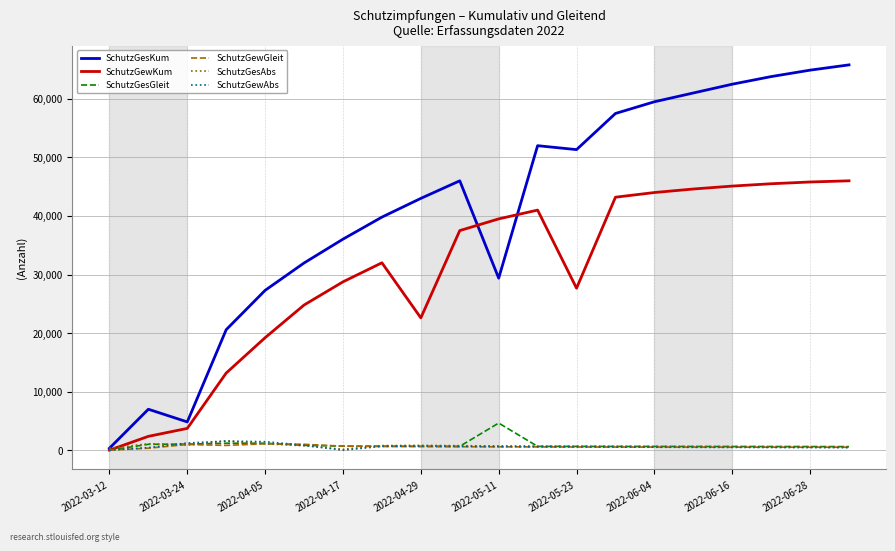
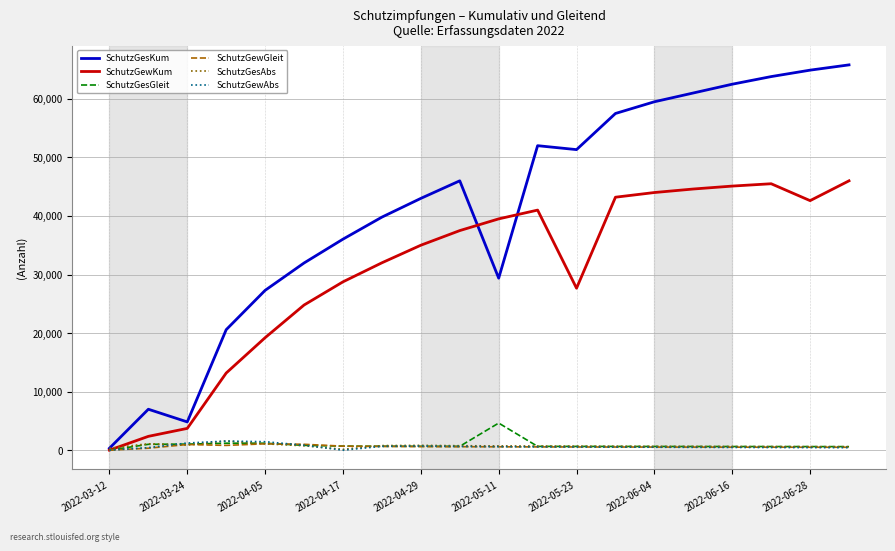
SchutzGewKum, 2022-04-29: 23,000 -> 35,000
SchutzGewKum, 2022-06-28: 46,000 -> 43,000
